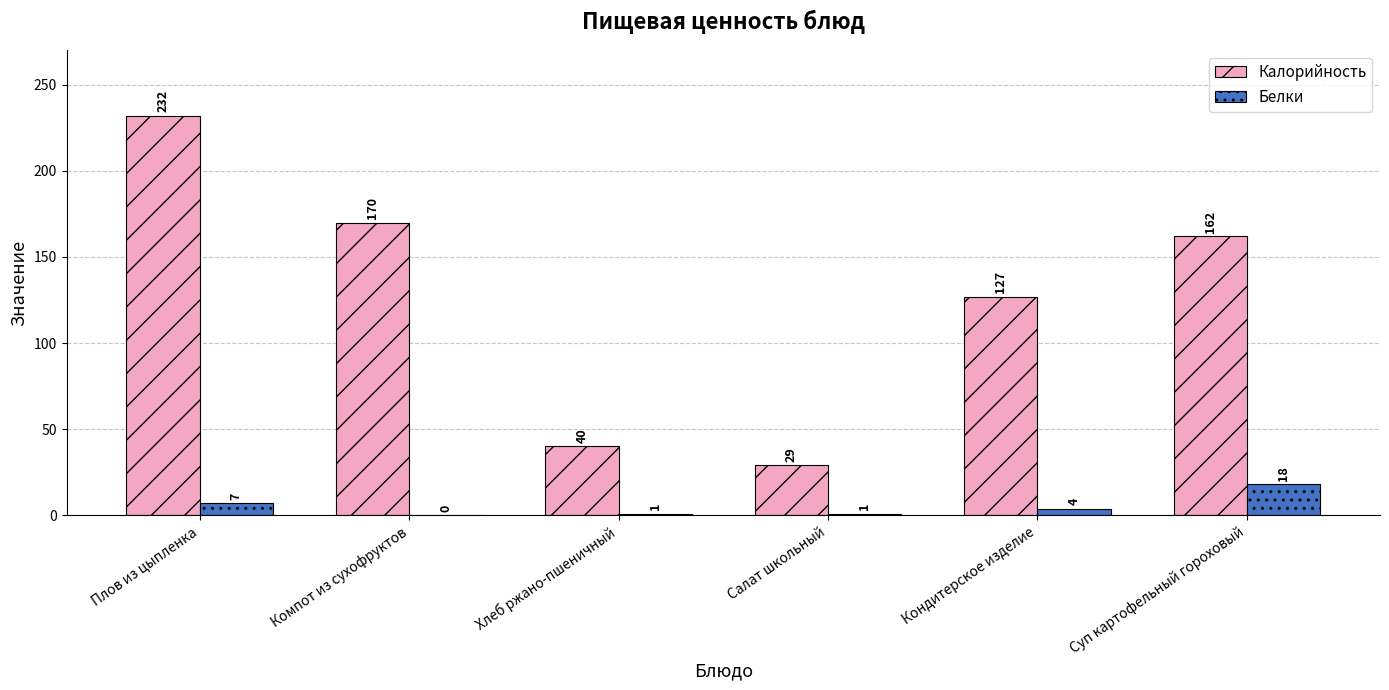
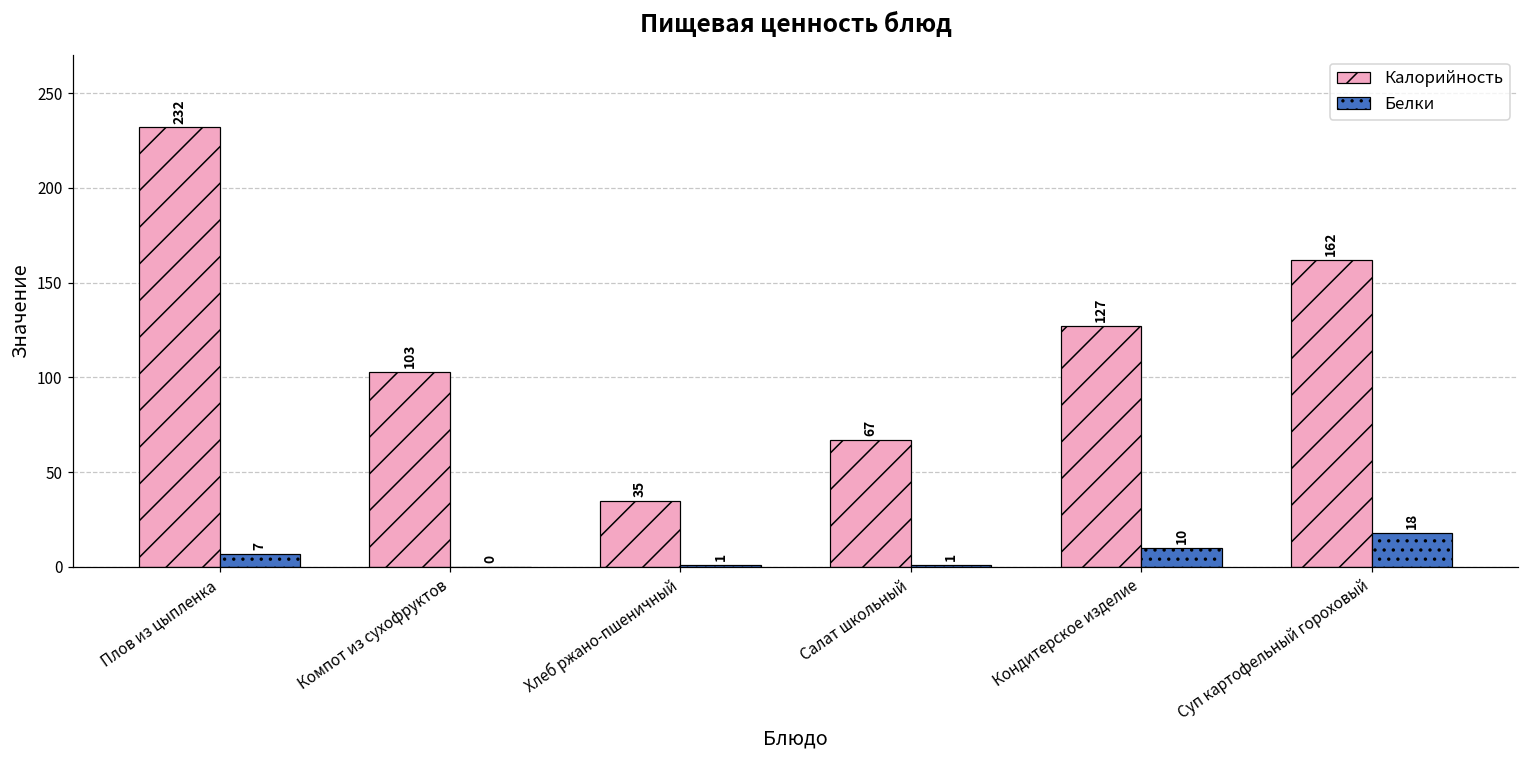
Калорийность, Компот из сухофруктов: 170 -> 103
Калорийность, Хлеб ржано-пшеничный: 40 -> 35
Калорийность, Салат школьный: 29 -> 67
Белки, Кондитерское изделие: 4 -> 10
